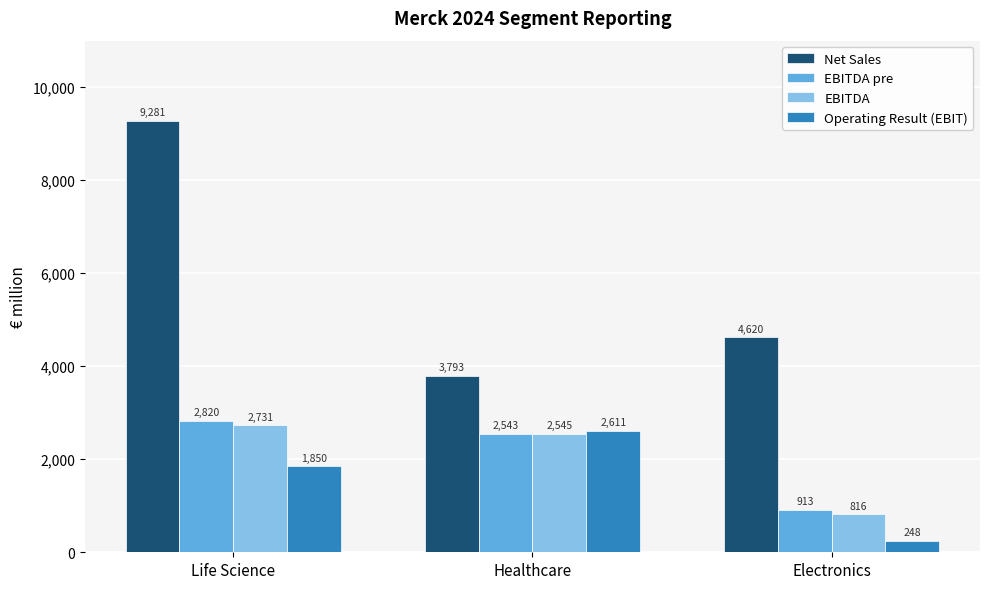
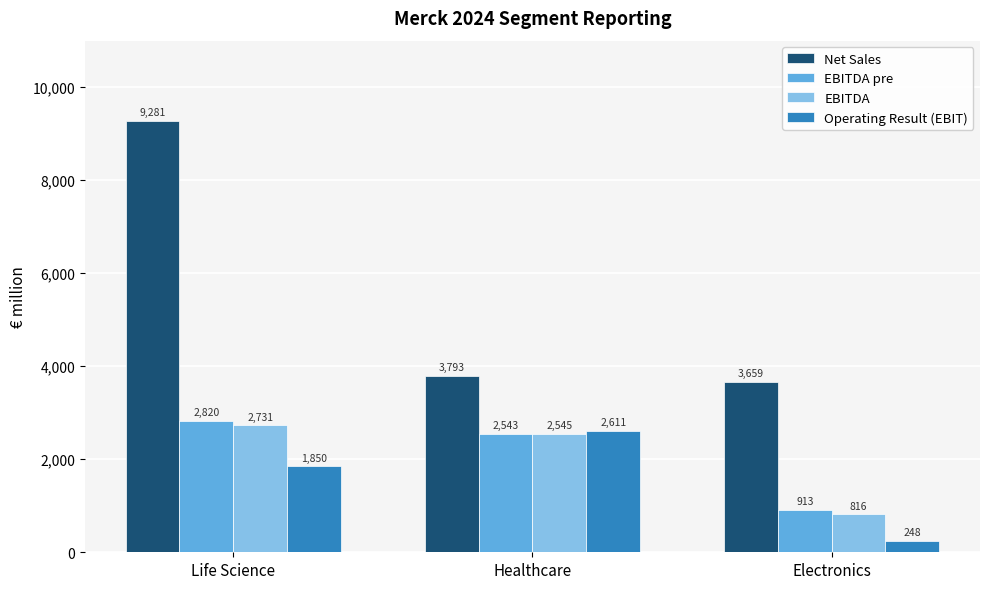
Net Sales, Electronics: 4,620 -> 3,659
